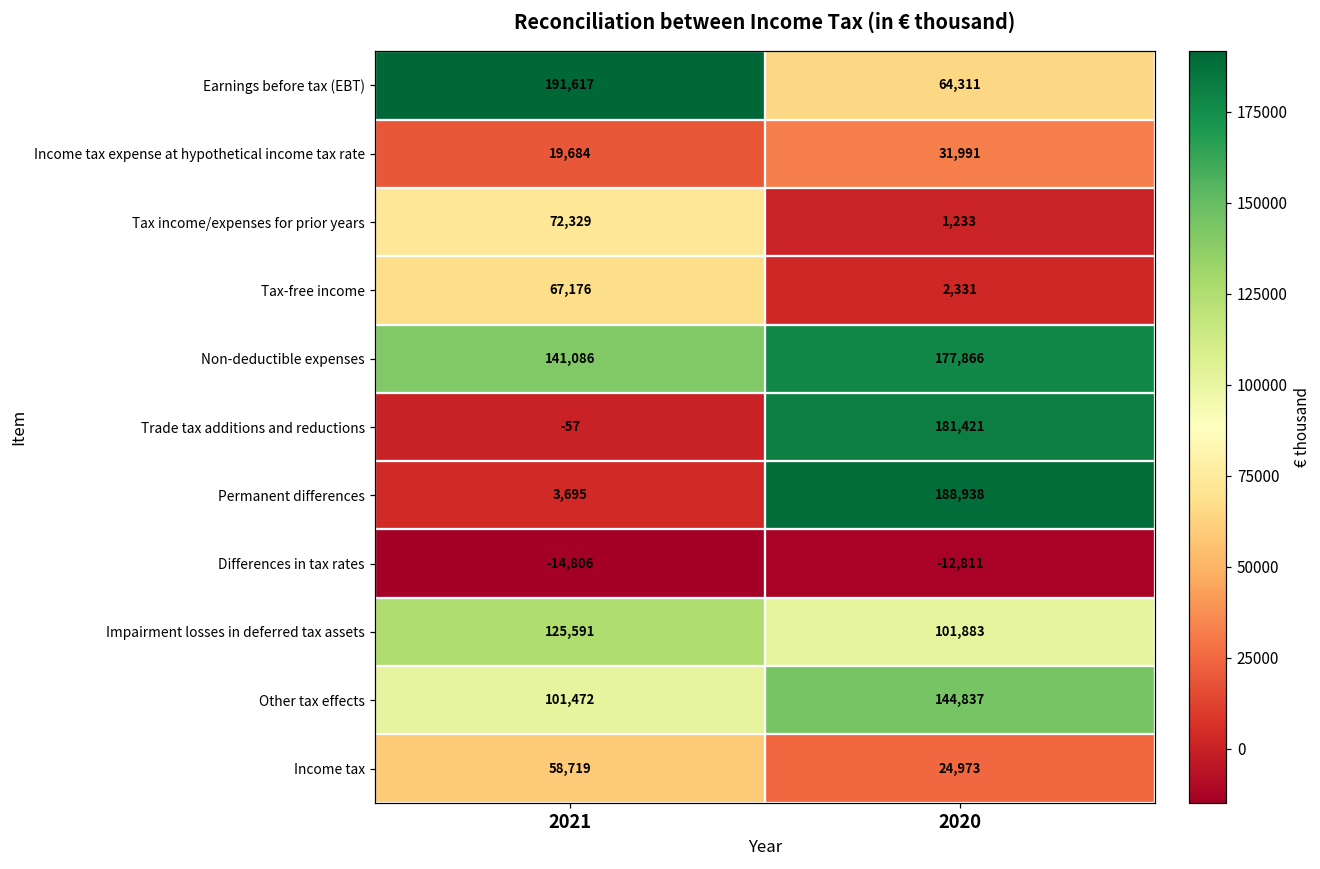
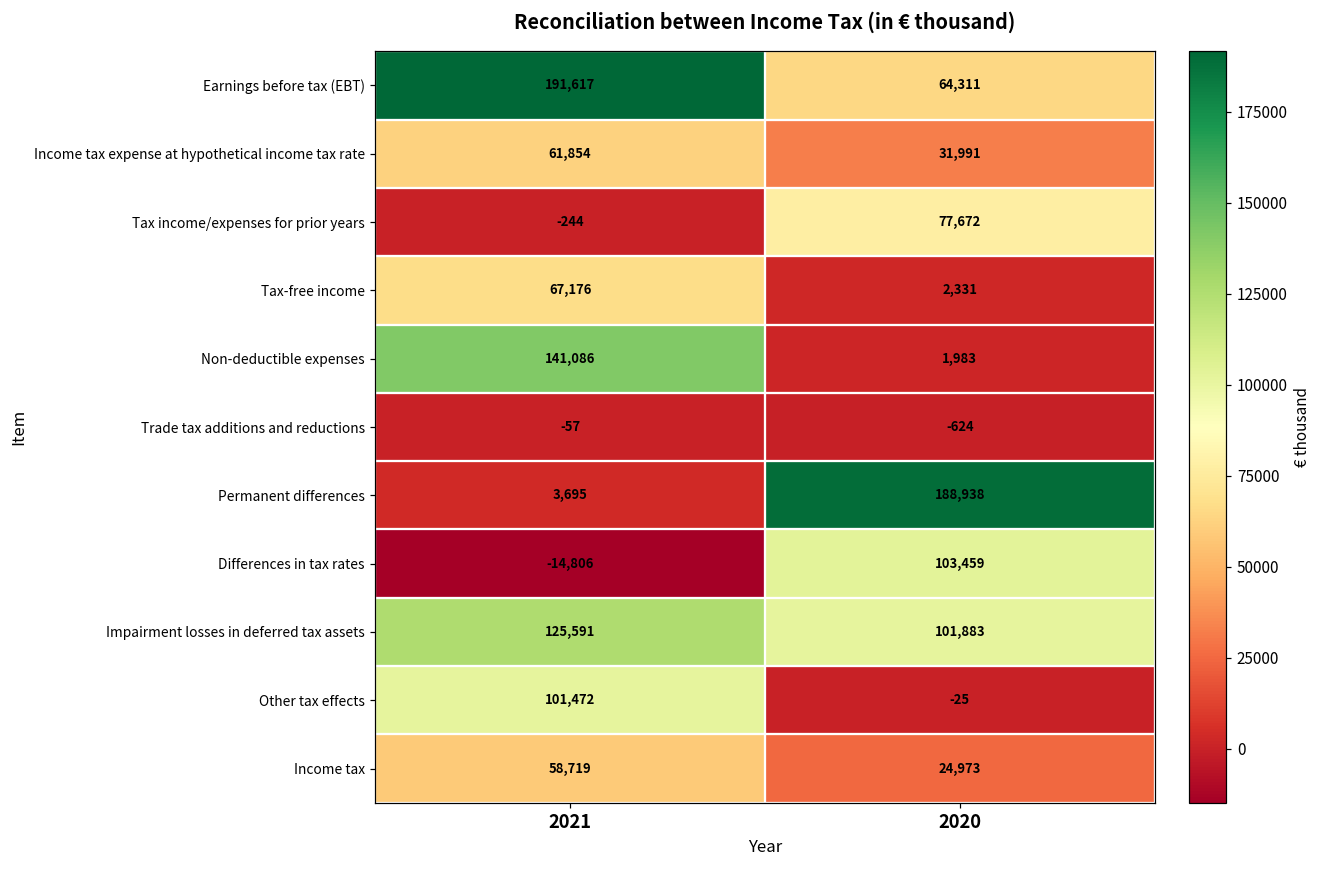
Income tax expense at hypothetical income tax rate, 2021: 19,684 -> 61,854
Tax income/expenses for prior years, 2021: 72,329 -> -244
Tax income/expenses for prior years, 2020: 1,233 -> 77,672
Non-deductible expenses, 2020: 177,866 -> 1,983
Trade tax additions and reductions, 2020: 181,421 -> -624
Differences in tax rates, 2020: -12,811 -> 103,459
Other tax effects, 2020: 144,837 -> -25
